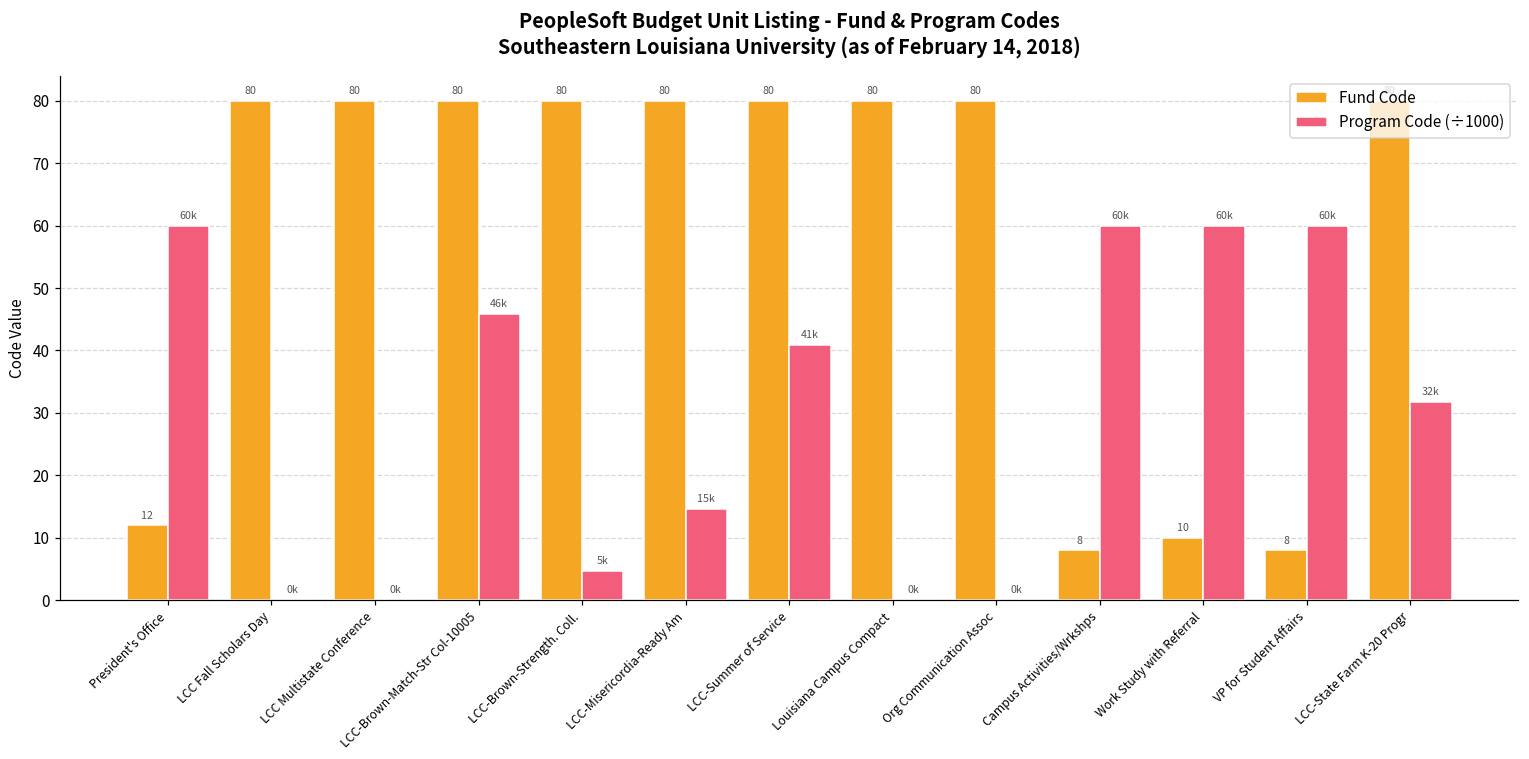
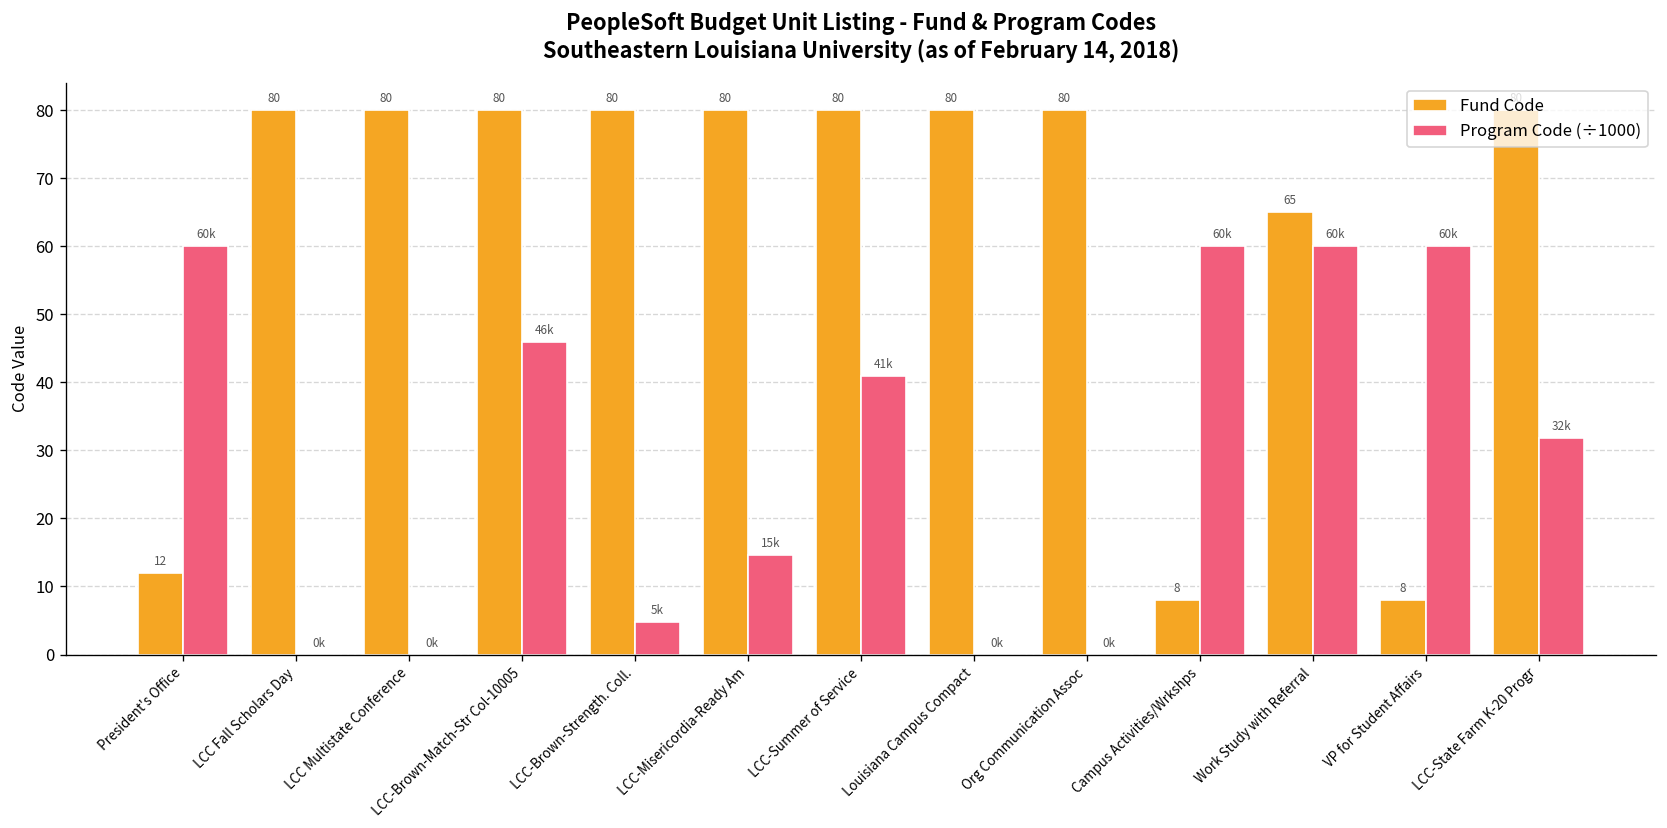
Fund Code, Work Study with Referral: 10 -> 65
